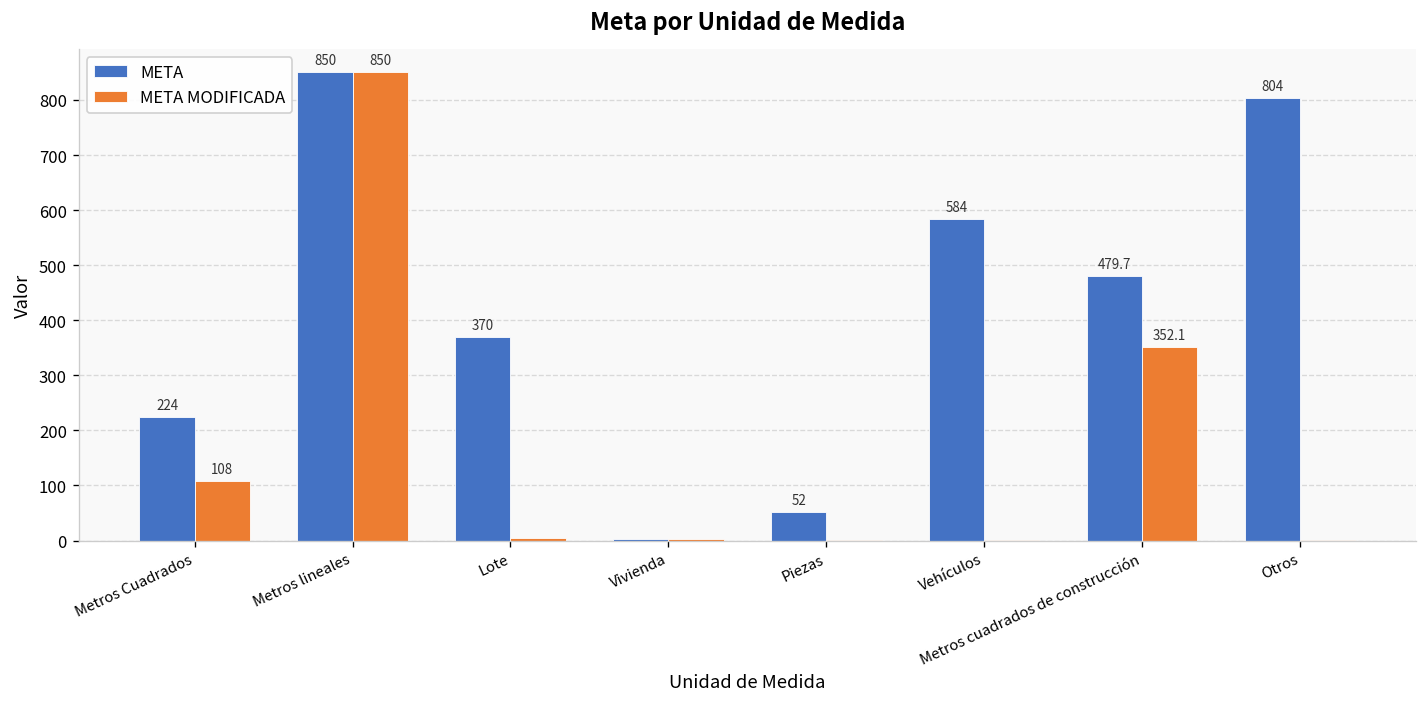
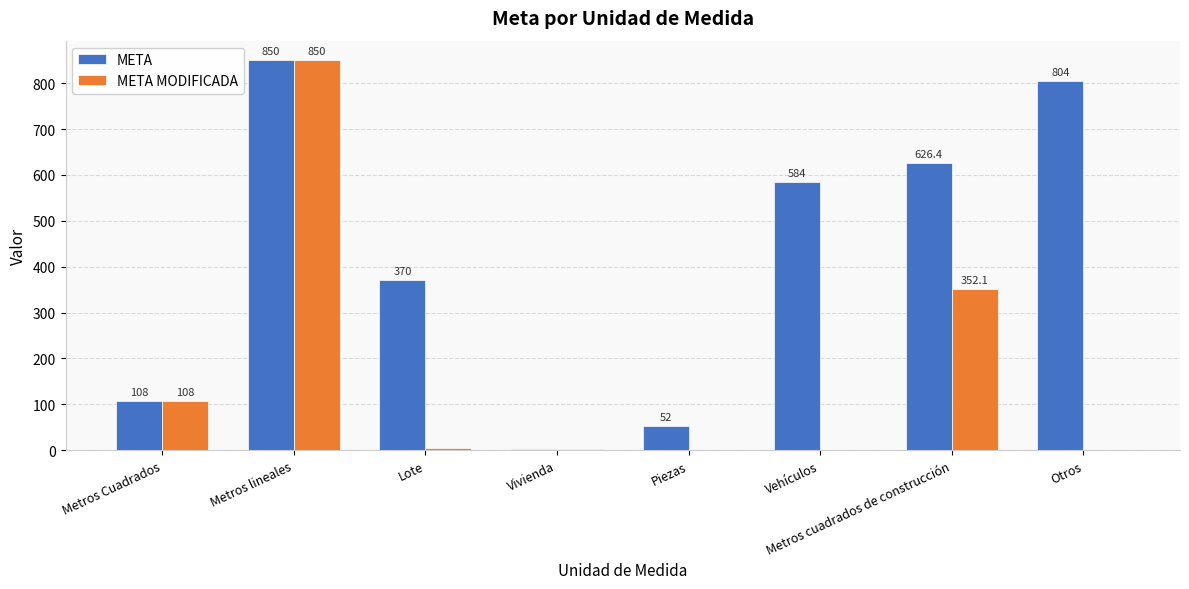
META, Metros Cuadrados: 224 -> 108
META, Metros cuadrados de construcción: 479.7 -> 626.4
